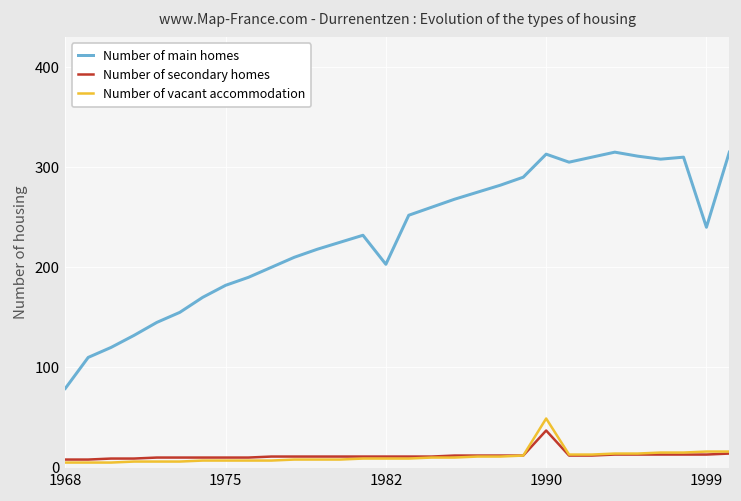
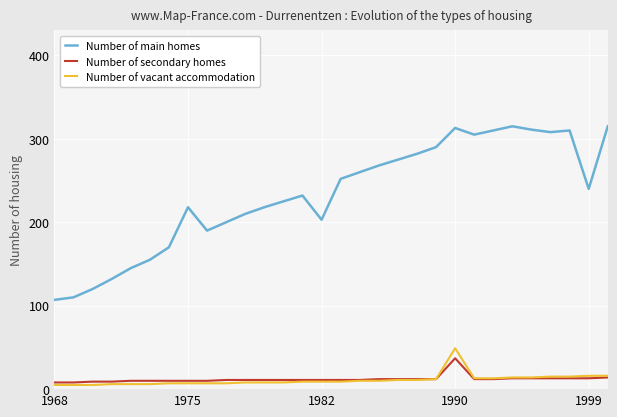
Number of main homes, 1968: 80 -> 110
Number of main homes, 1975: 180 -> 220
